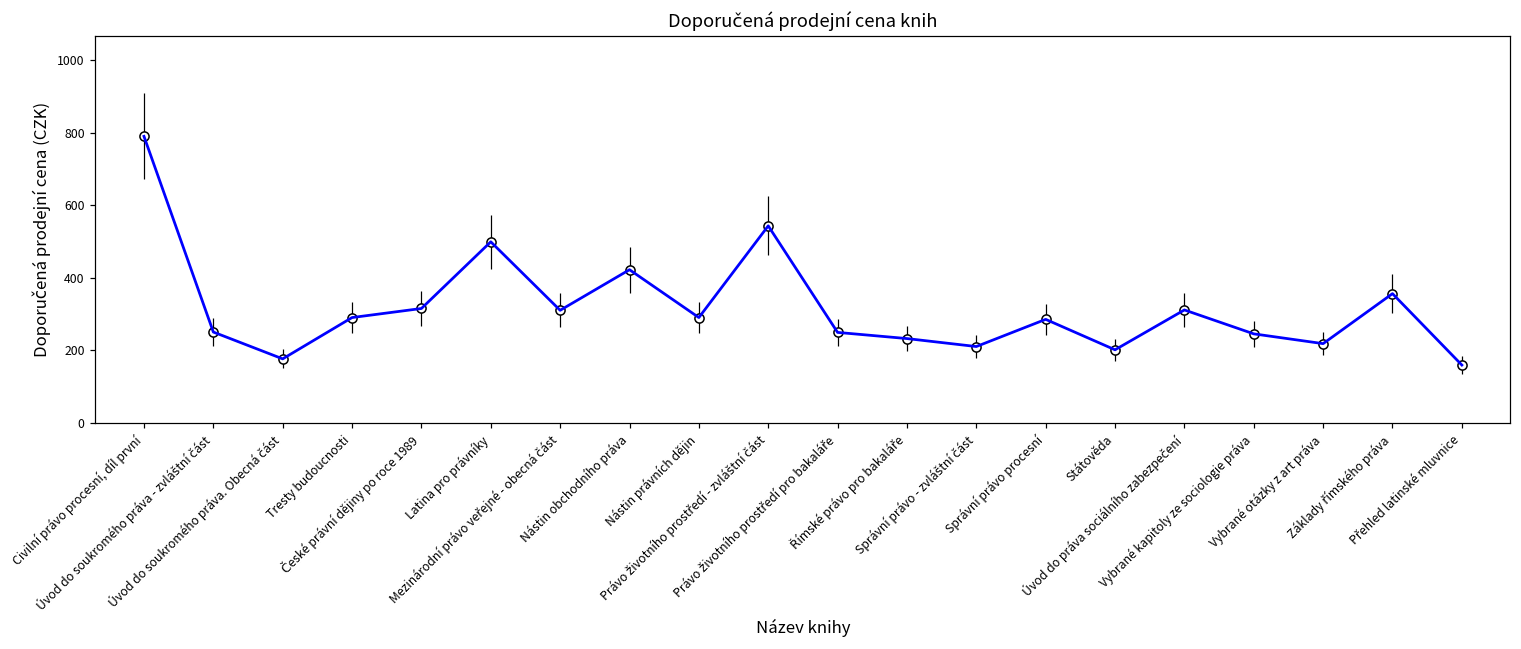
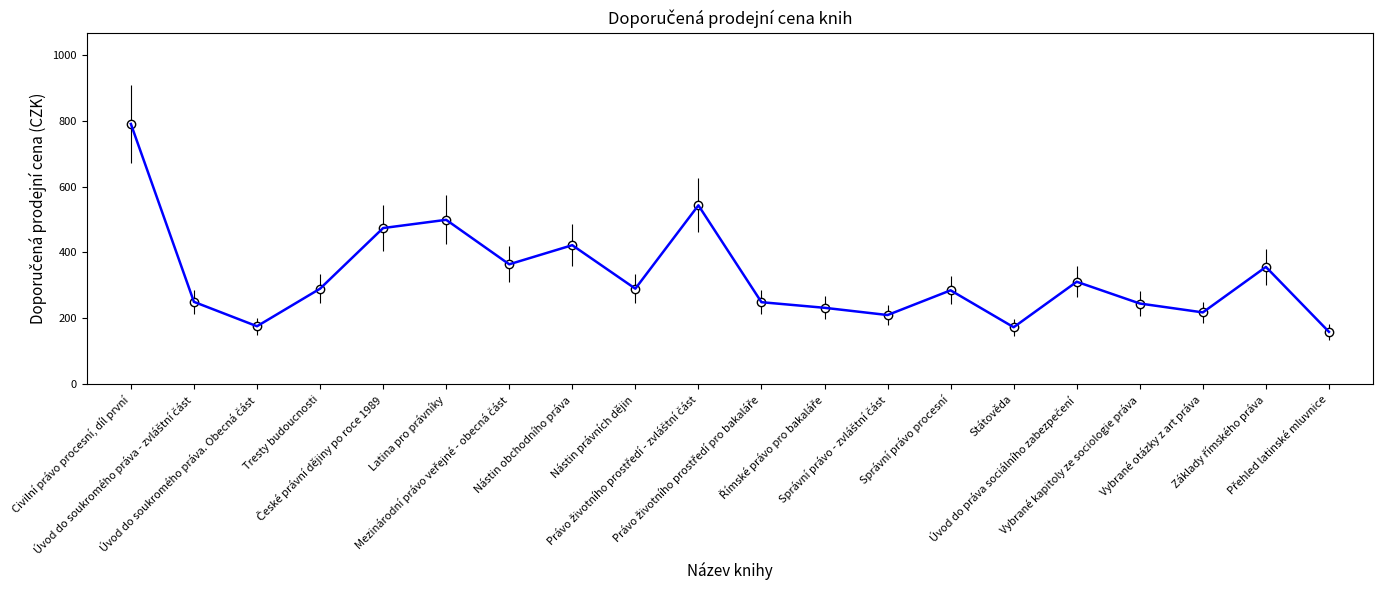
České právní dějiny po roce 1989: 320 -> 470
Mezinárodní právo veřejné - obecná část: 310 -> 360
Státověda: 200 -> 170
